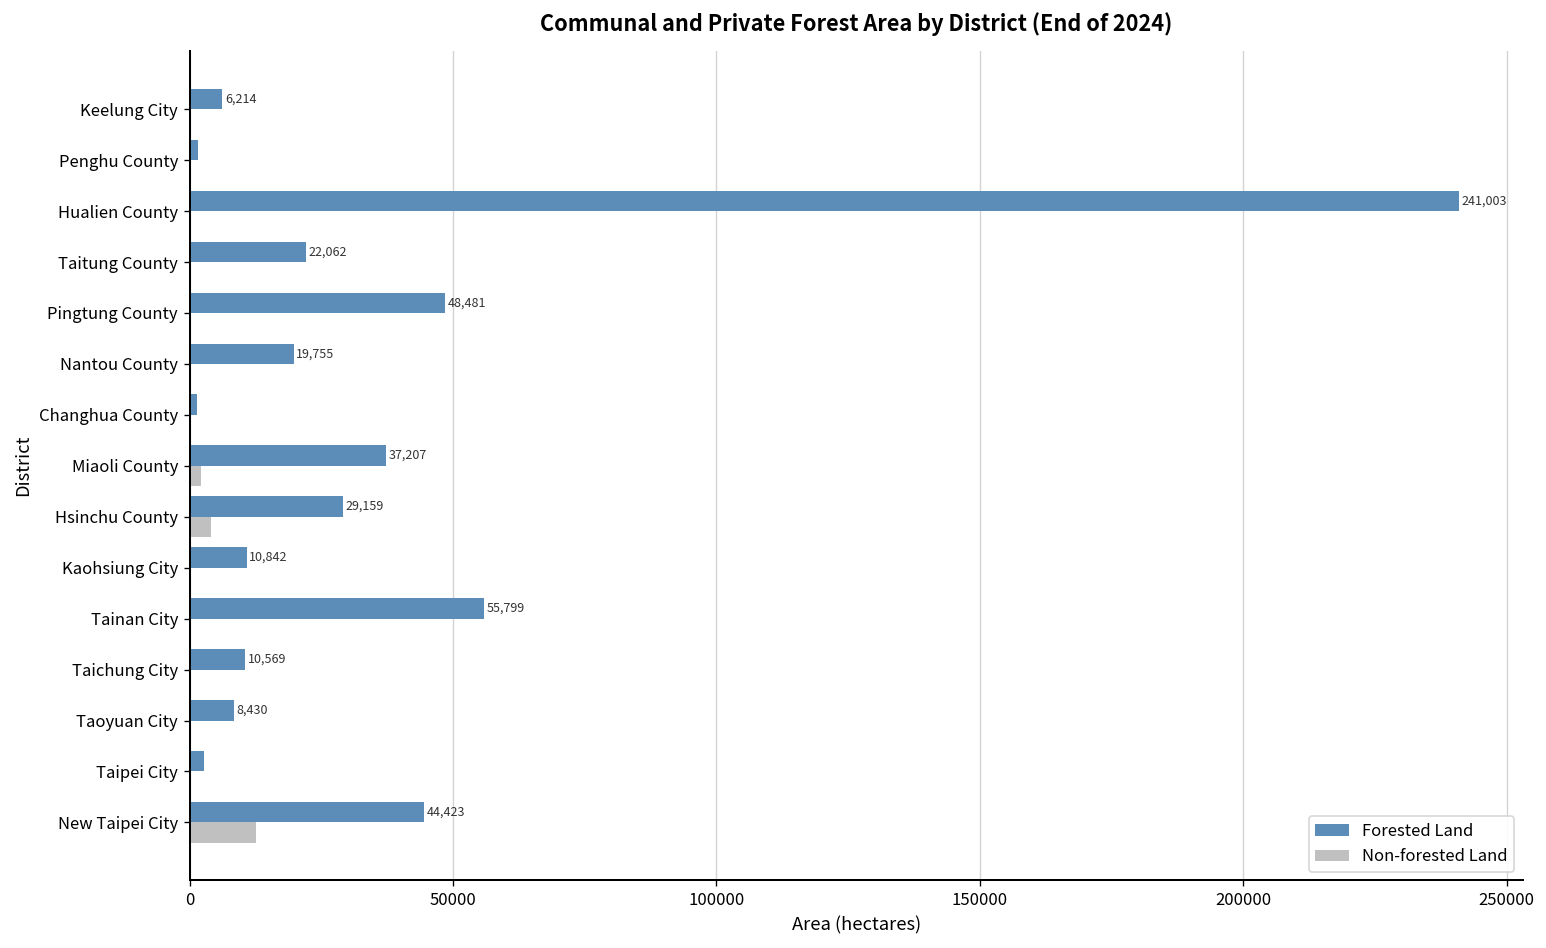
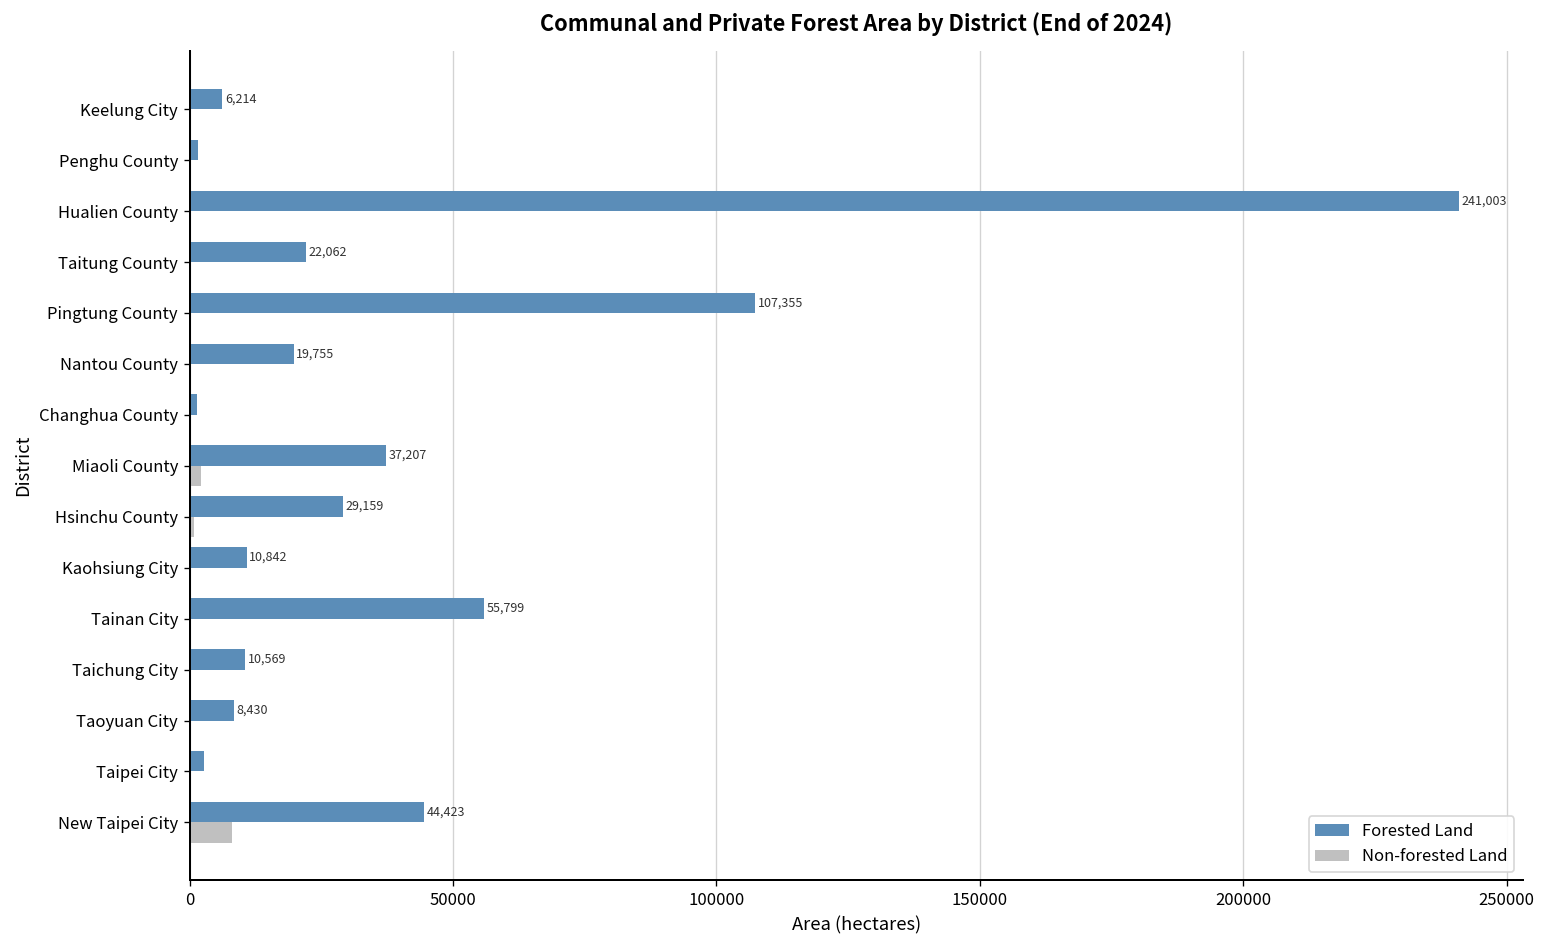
Forested Land, Pingtung County: 48,481 -> 107,355
Non-forested Land, Hsinchu County: 4000 -> 1000
Non-forested Land, New Taipei City: 13000 -> 8000
